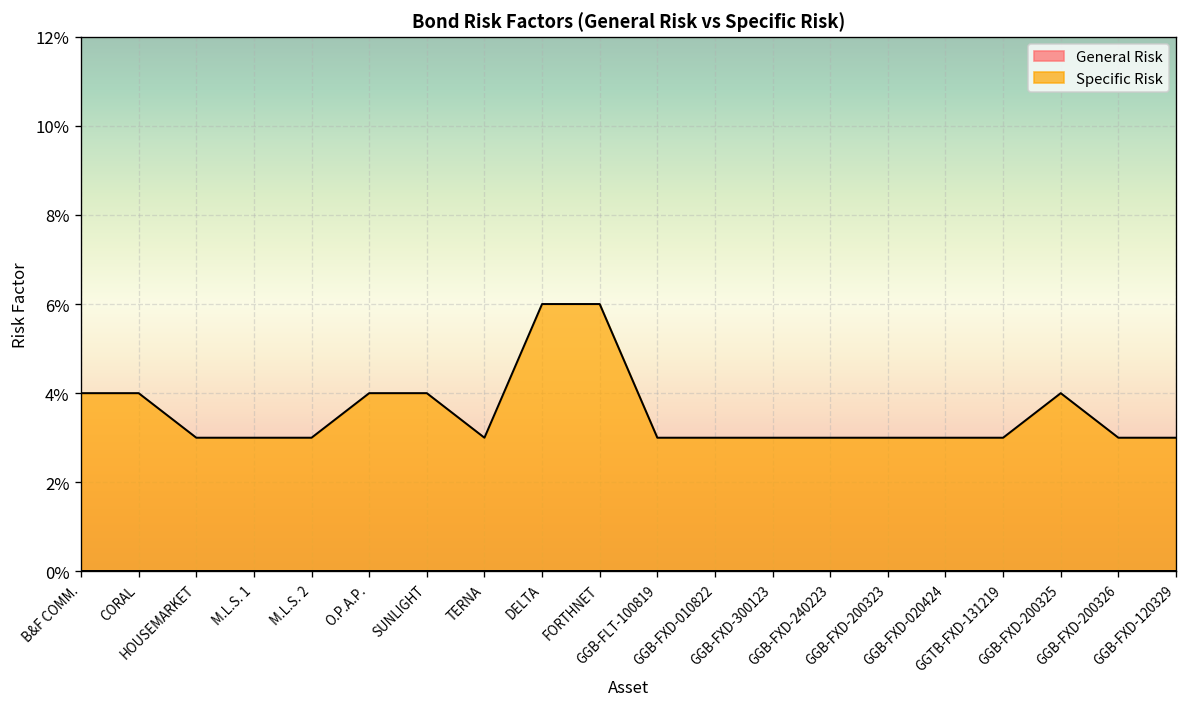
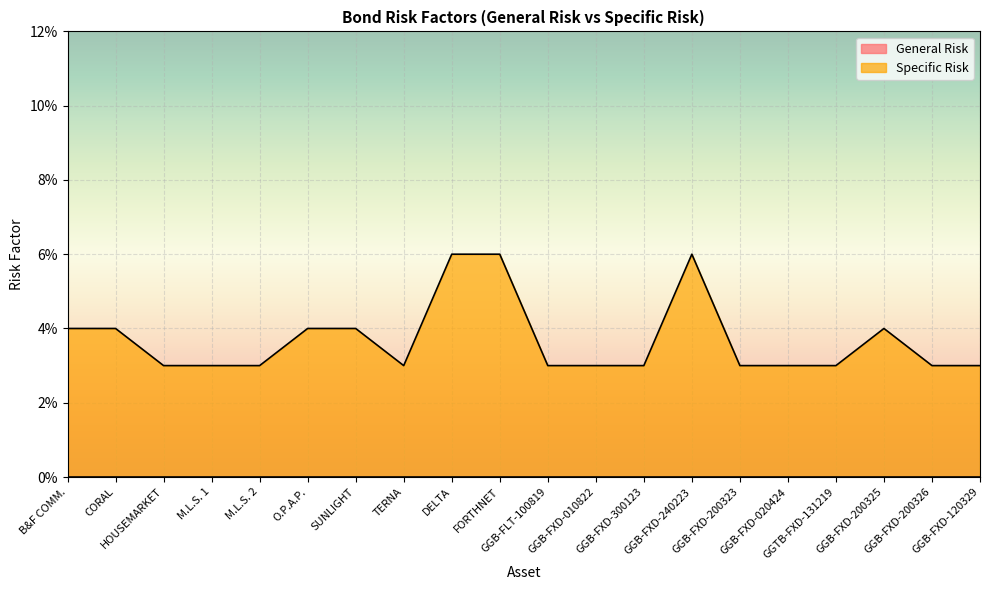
Specific Risk, GGB-FXD-240223: 3.0% -> 6.0%
